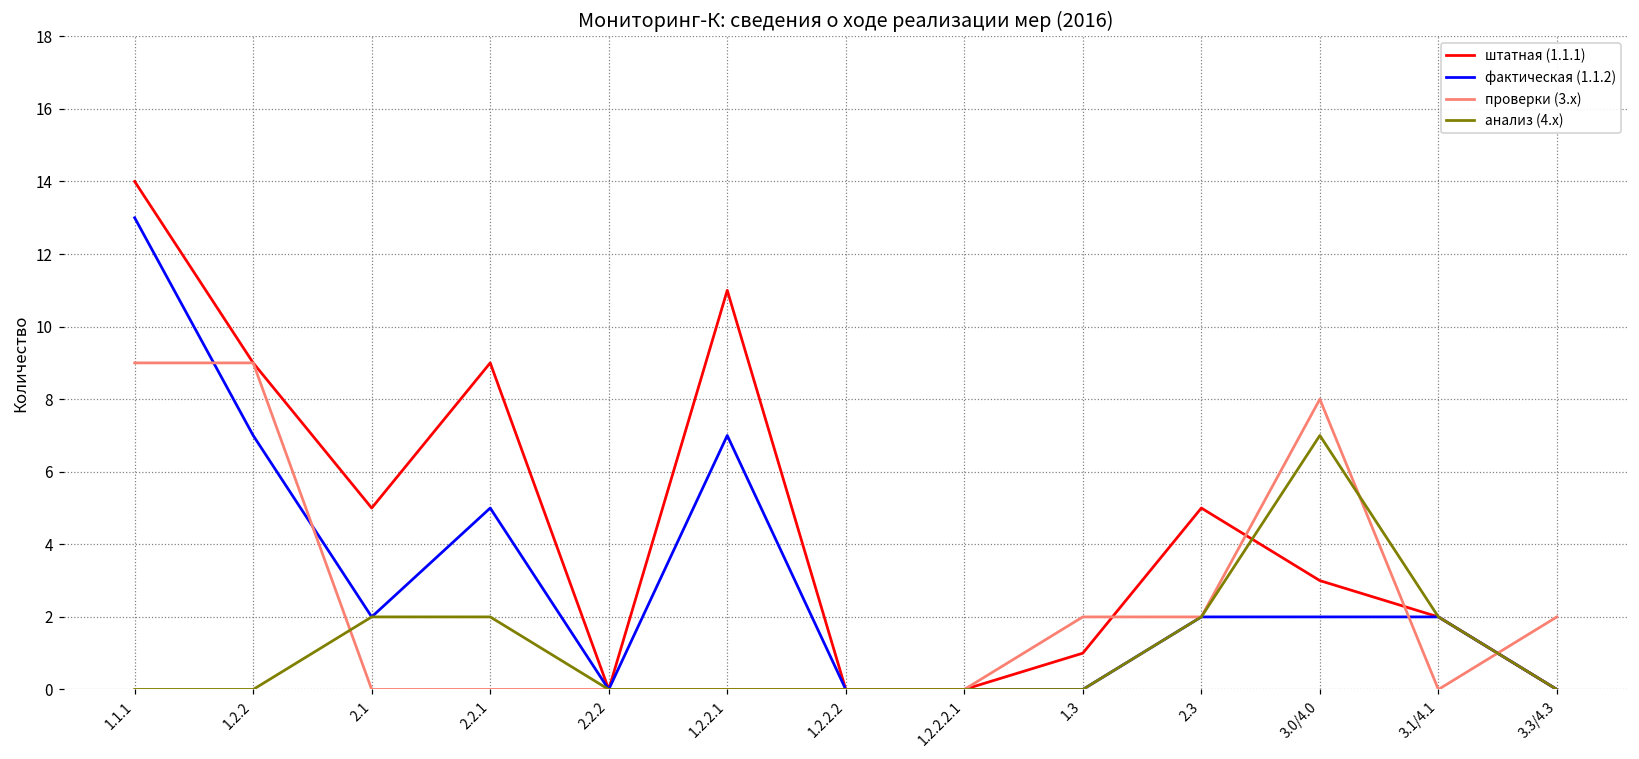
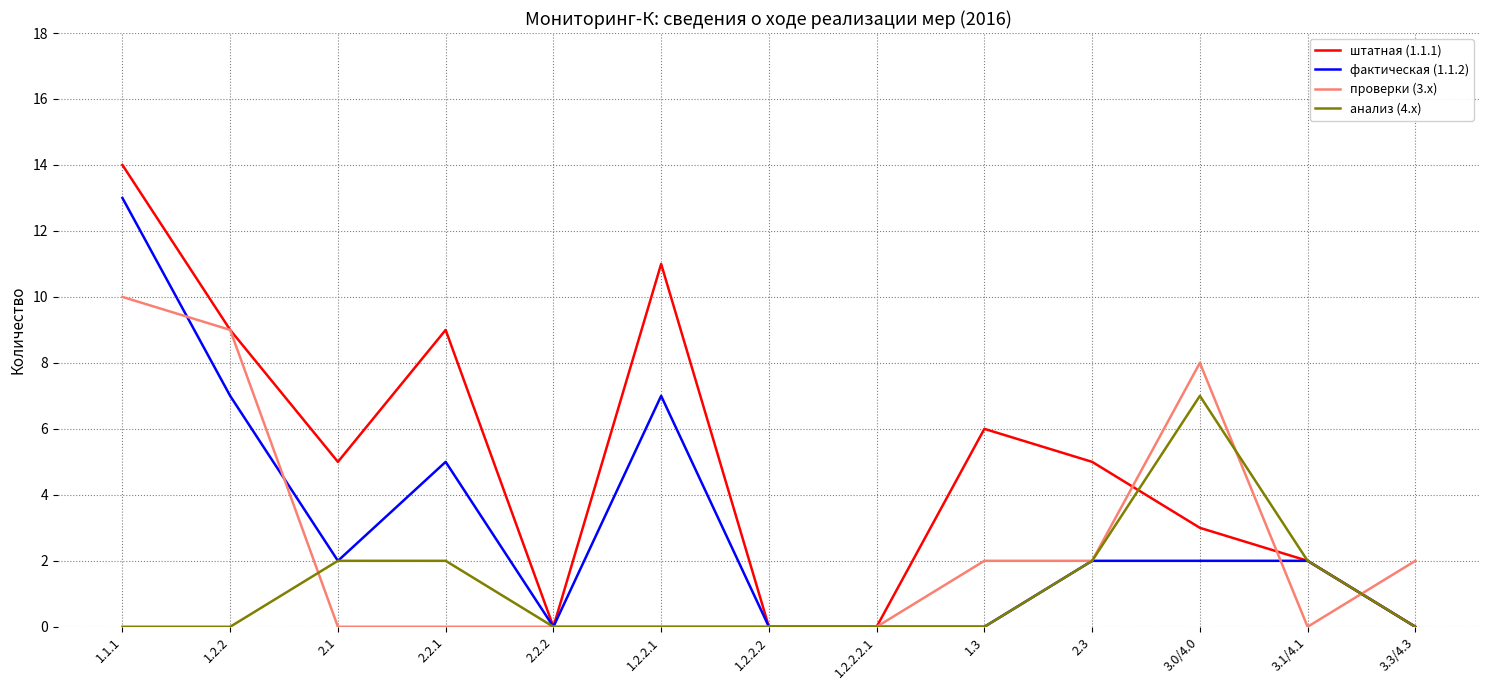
проверки (3.x), 1.1.1: 9 -> 10
штатная (1.1.1), 1.3: 1 -> 6
